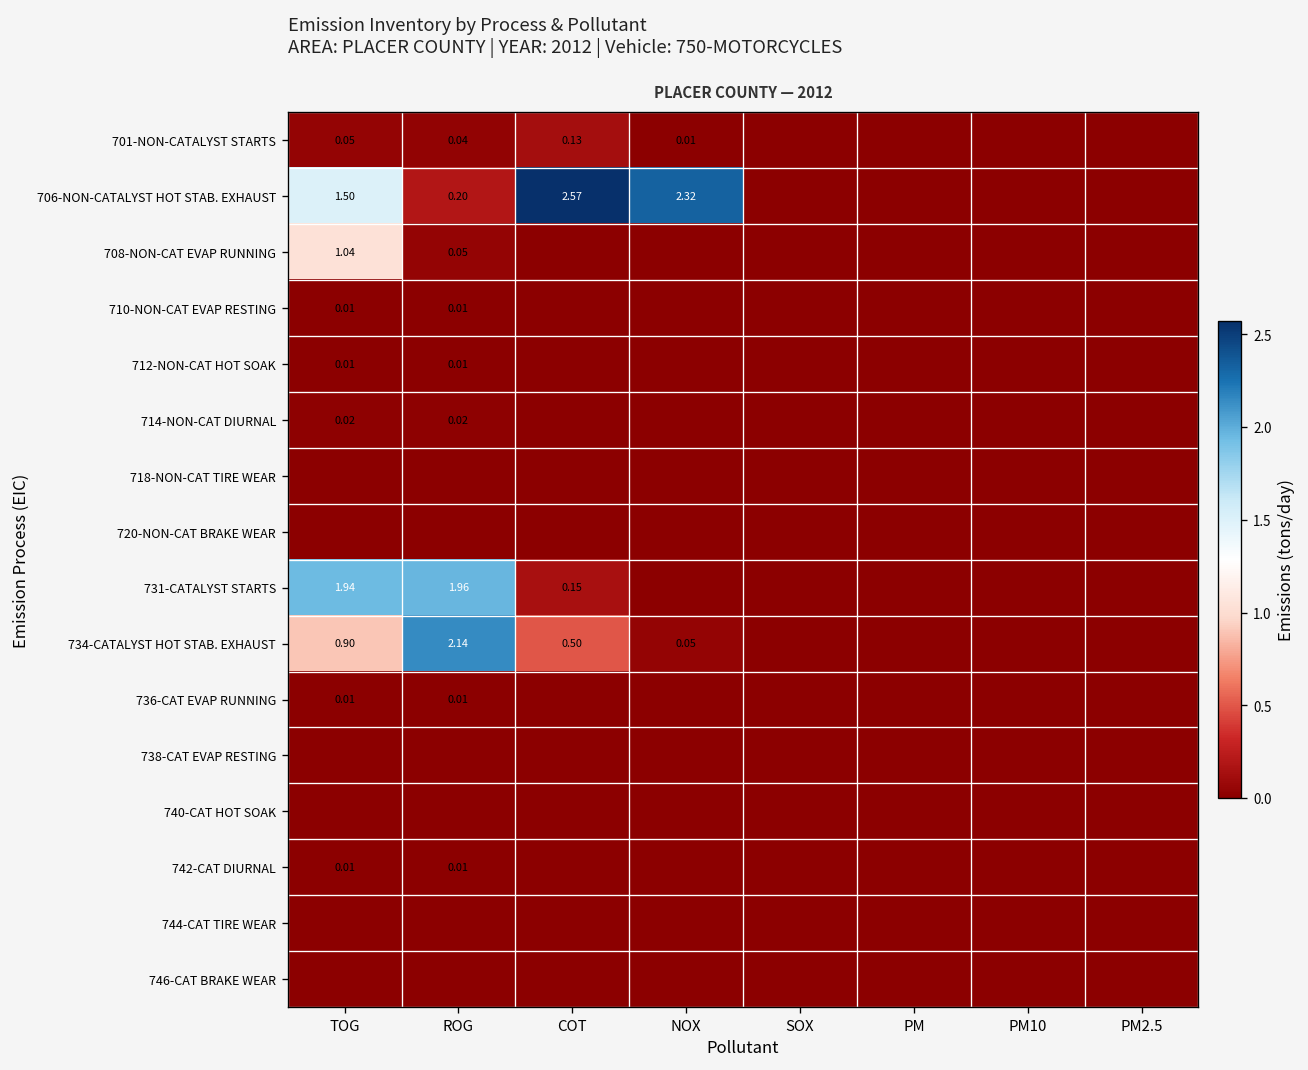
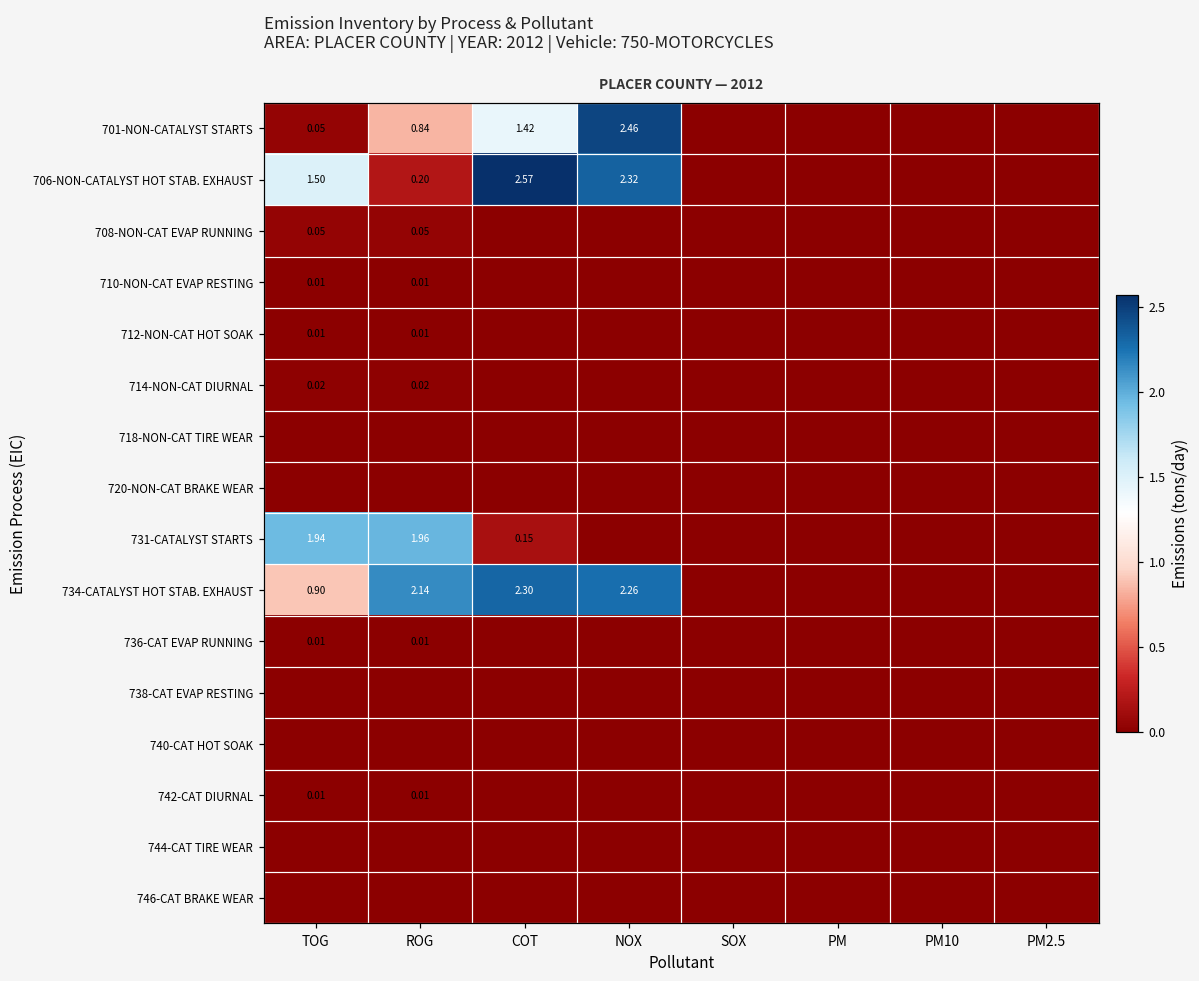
701-NON-CATALYST STARTS, ROG: 0.04 -> 0.84
701-NON-CATALYST STARTS, COT: 0.13 -> 1.42
701-NON-CATALYST STARTS, NOX: 0.01 -> 2.46
708-NON-CAT EVAP RUNNING, TOG: 1.04 -> 0.05
734-CATALYST HOT STAB. EXHAUST, COT: 0.50 -> 2.30
734-CATALYST HOT STAB. EXHAUST, NOX: 0.05 -> 2.26
